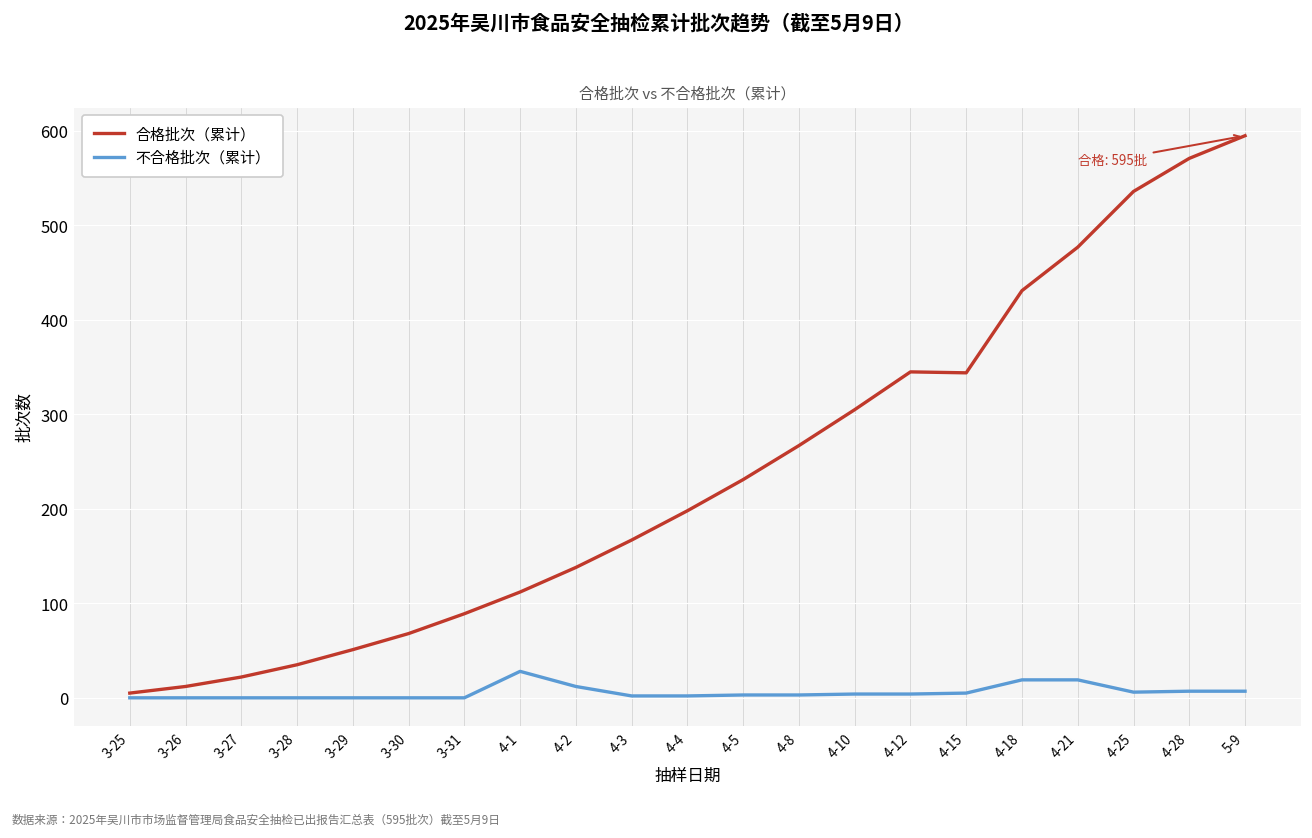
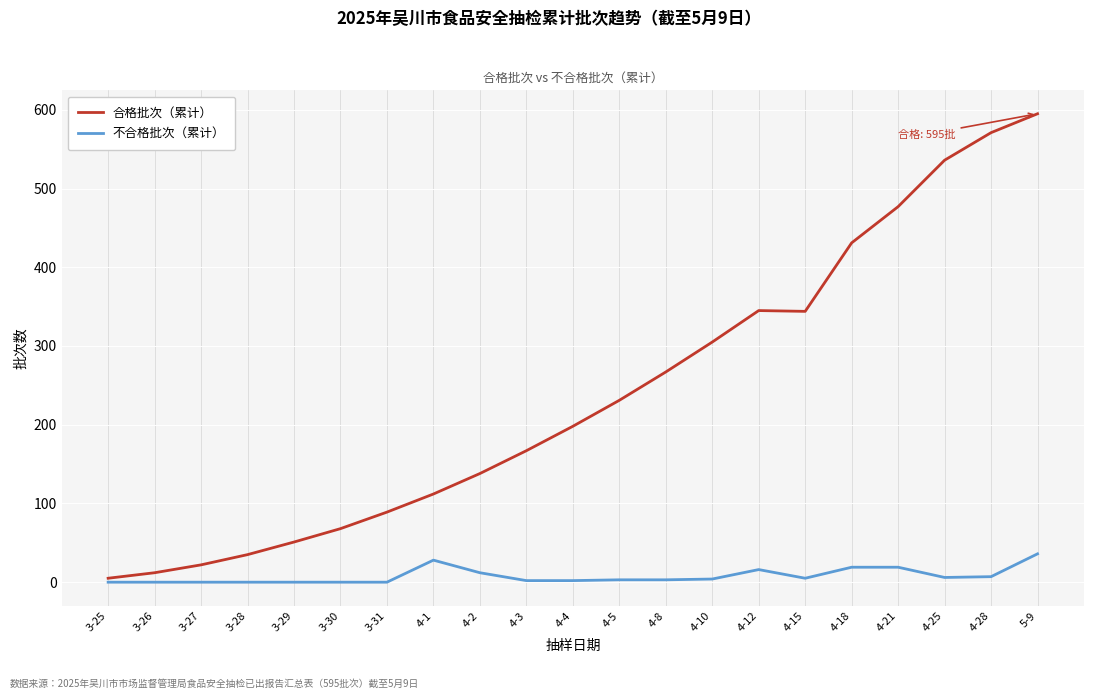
不合格批次（累计）, 4-12: 0 -> 20
不合格批次（累计）, 5-9: 10 -> 40
